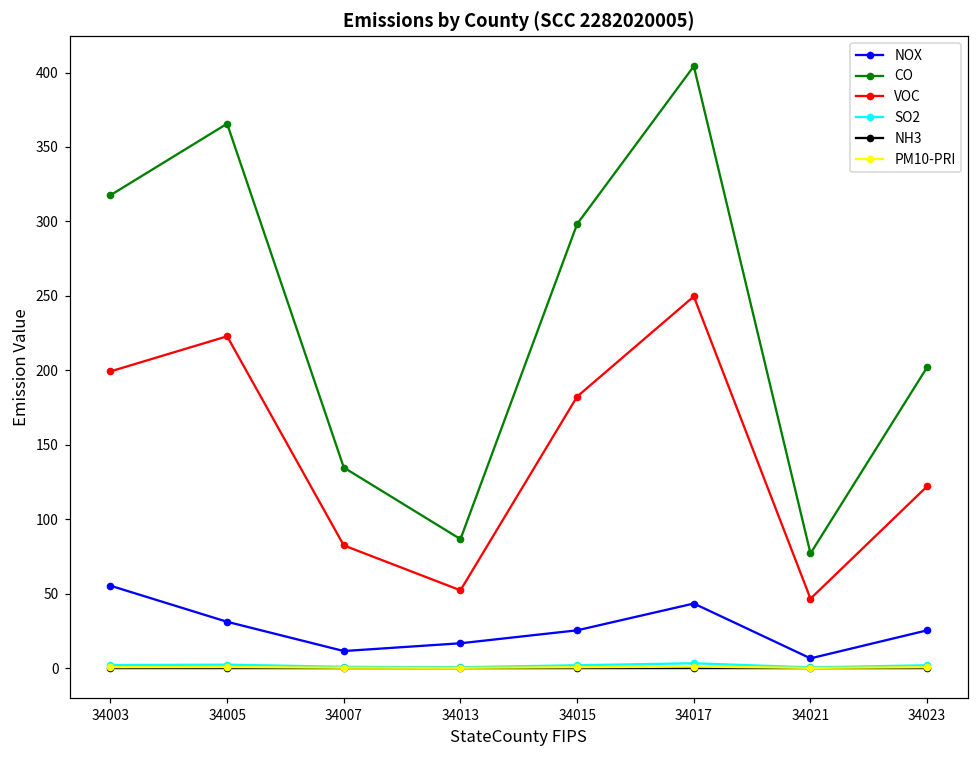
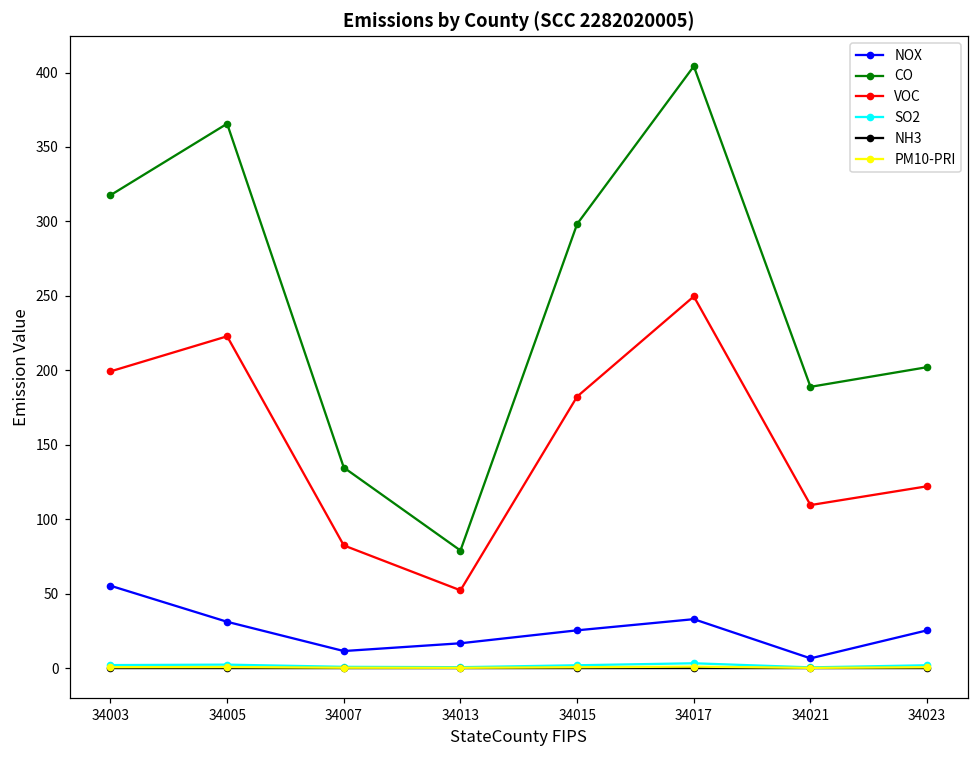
CO, 34013: 87 -> 79
NOX, 34017: 43 -> 33
CO, 34021: 77 -> 189
VOC, 34021: 47 -> 109
